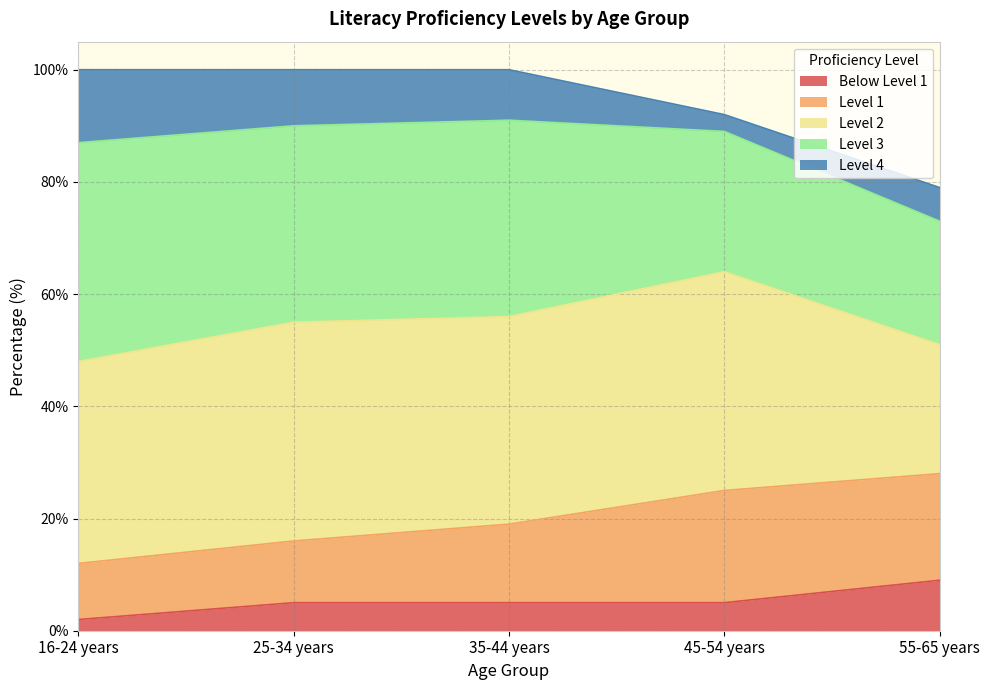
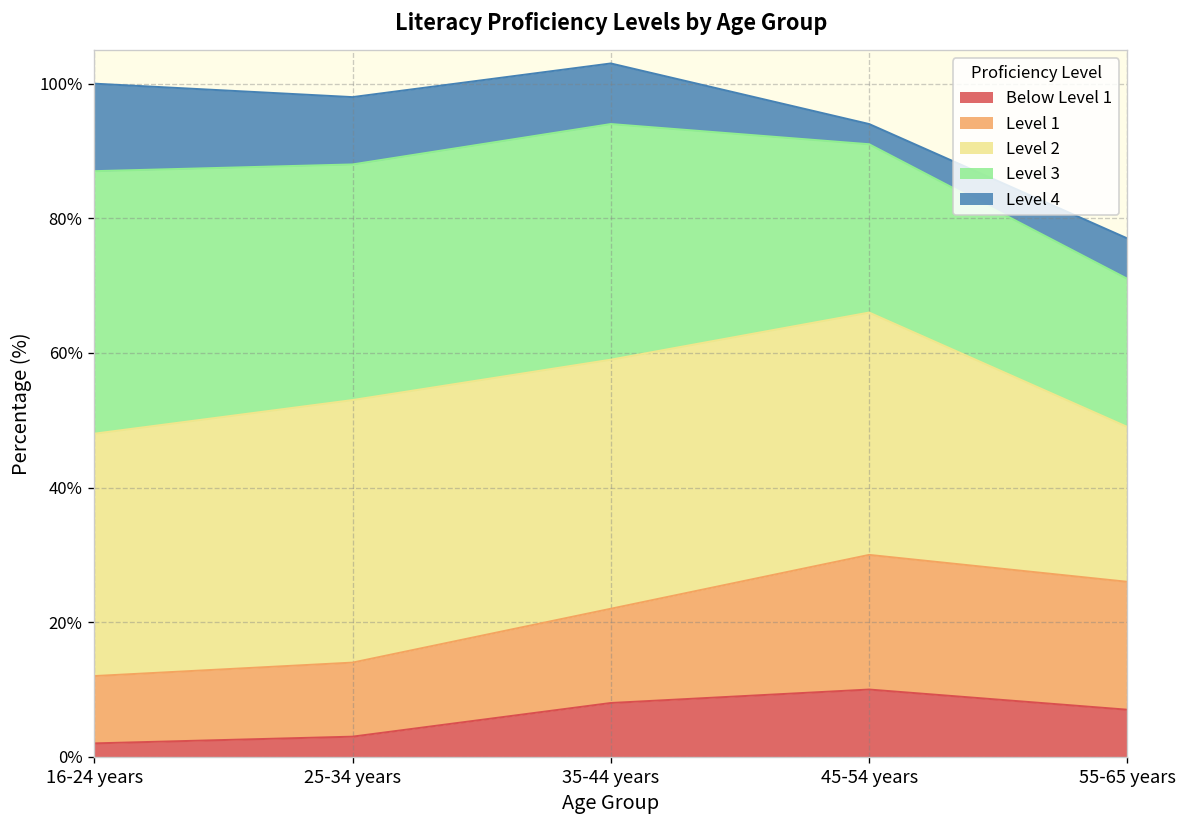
Below Level 1, 25-34 years: 5% -> 3%
Below Level 1, 35-44 years: 5% -> 8%
Below Level 1, 45-54 years: 5% -> 10%
Level 2, 45-54 years: 39% -> 36%
Below Level 1, 55-65 years: 9% -> 7%
